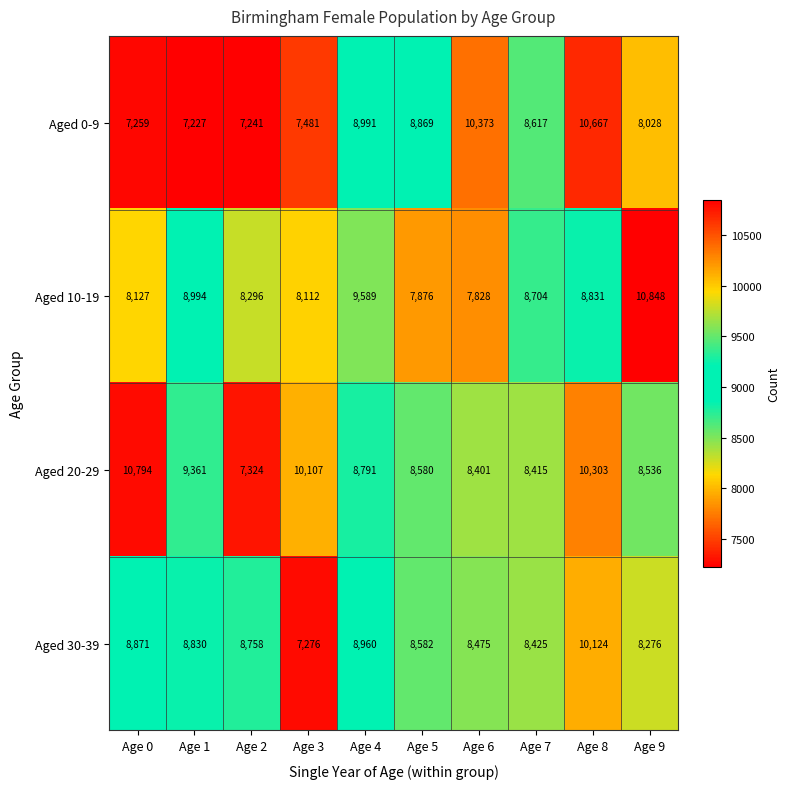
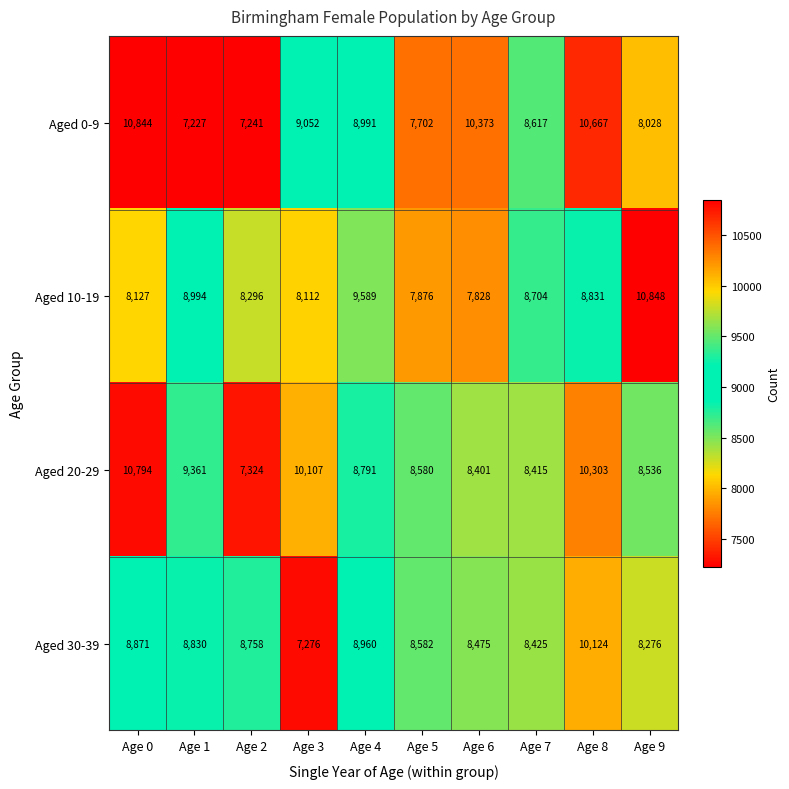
Aged 0-9, Age 0: 7,259 -> 10,844
Aged 0-9, Age 3: 7,481 -> 9,052
Aged 0-9, Age 5: 8,869 -> 7,702
